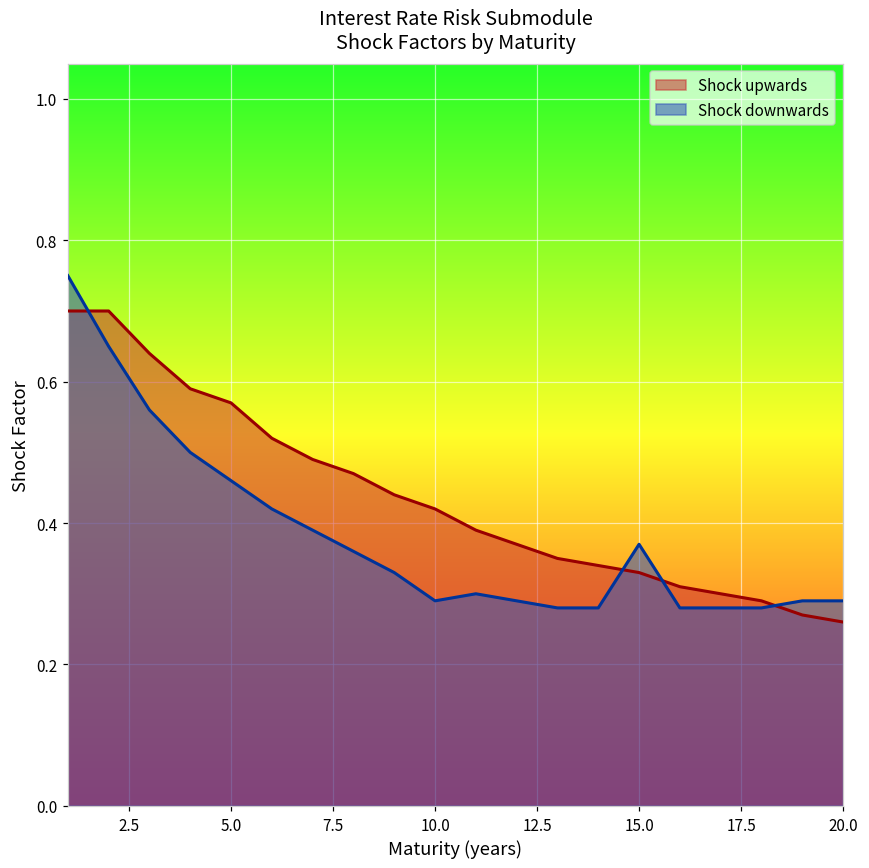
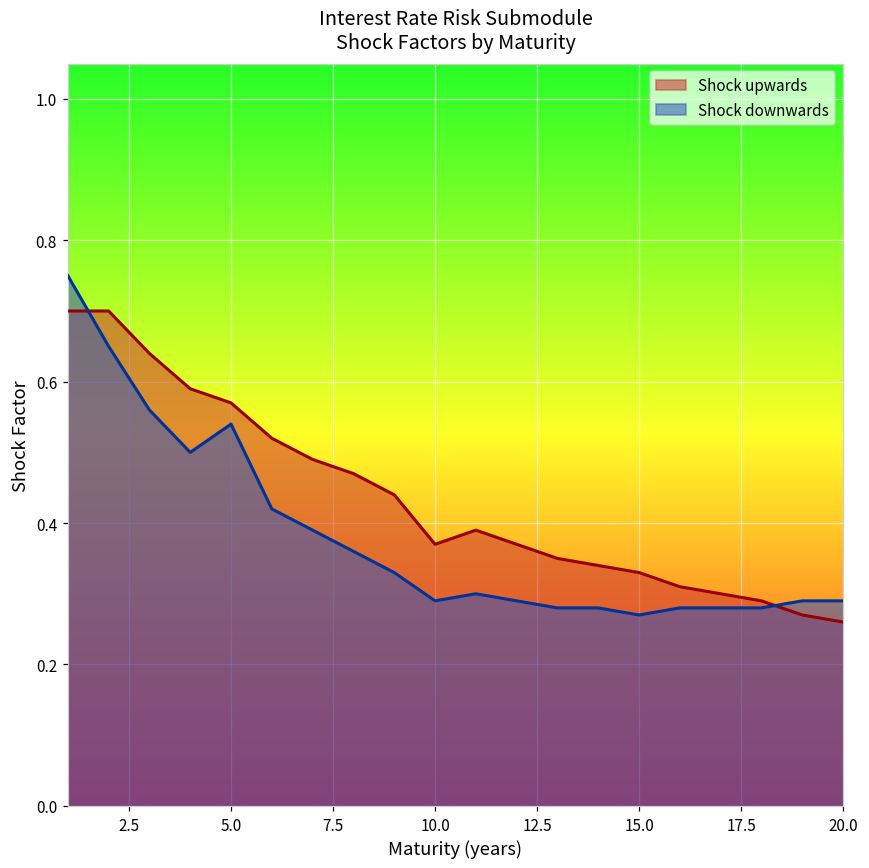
Shock downwards, 5.0: 0.46 -> 0.54
Shock upwards, 10.0: 0.42 -> 0.37
Shock downwards, 15.0: 0.37 -> 0.27
